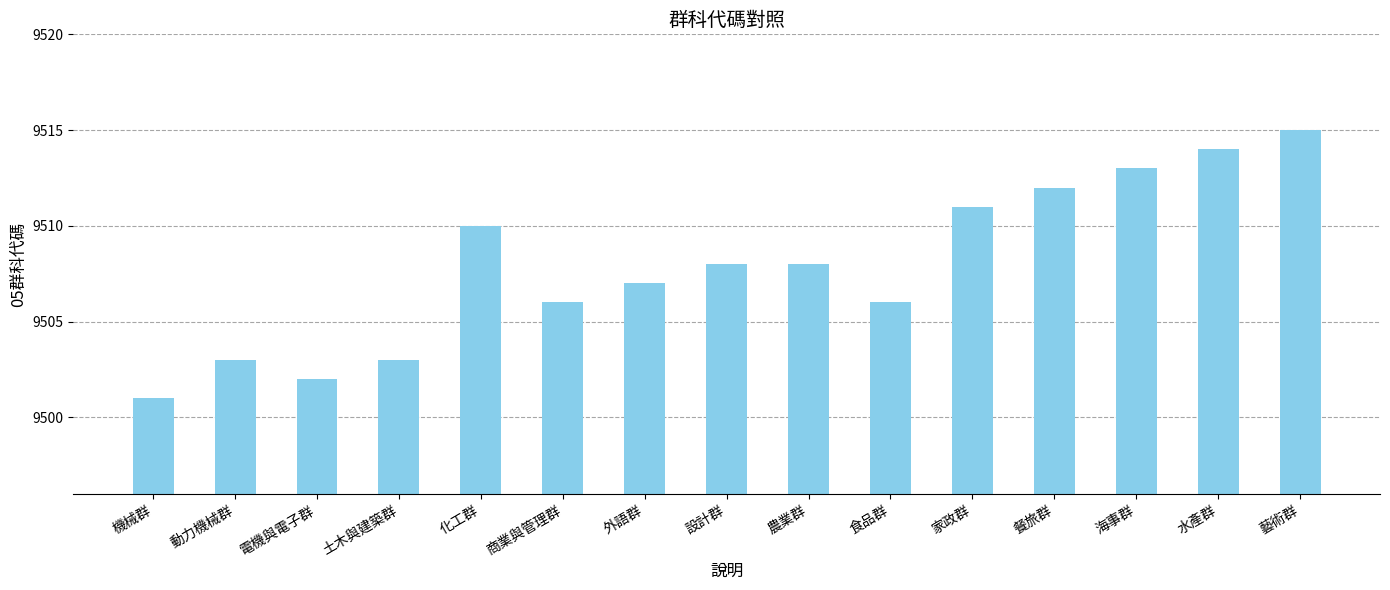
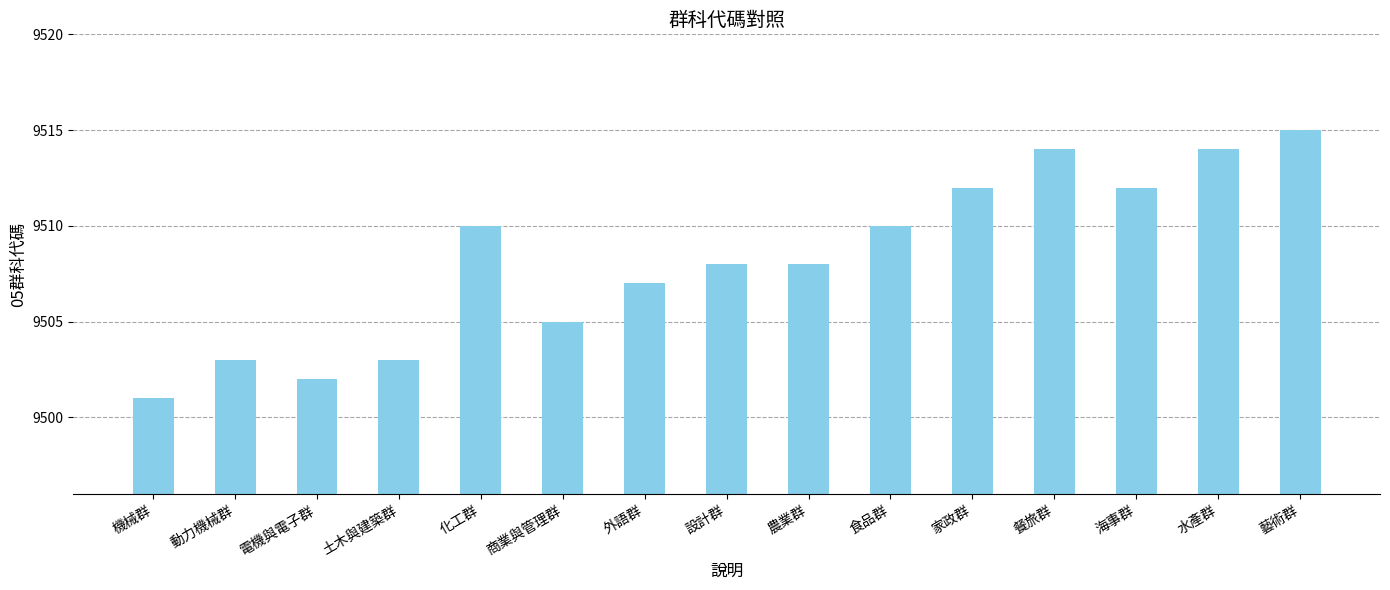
商業與管理群: 9506 -> 9505
食品群: 9506 -> 9510
家政群: 9511 -> 9512
餐旅群: 9512 -> 9514
海事群: 9513 -> 9512
